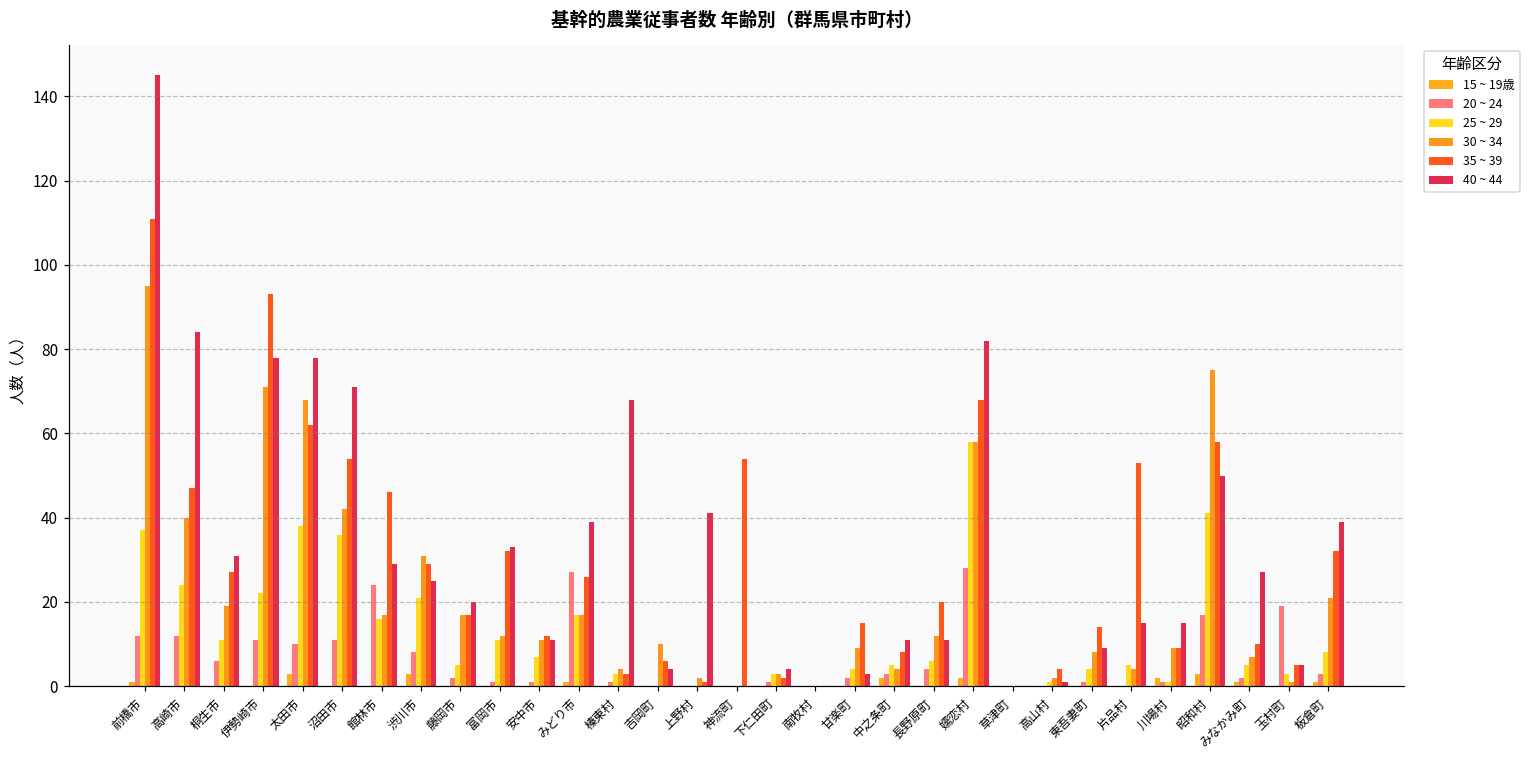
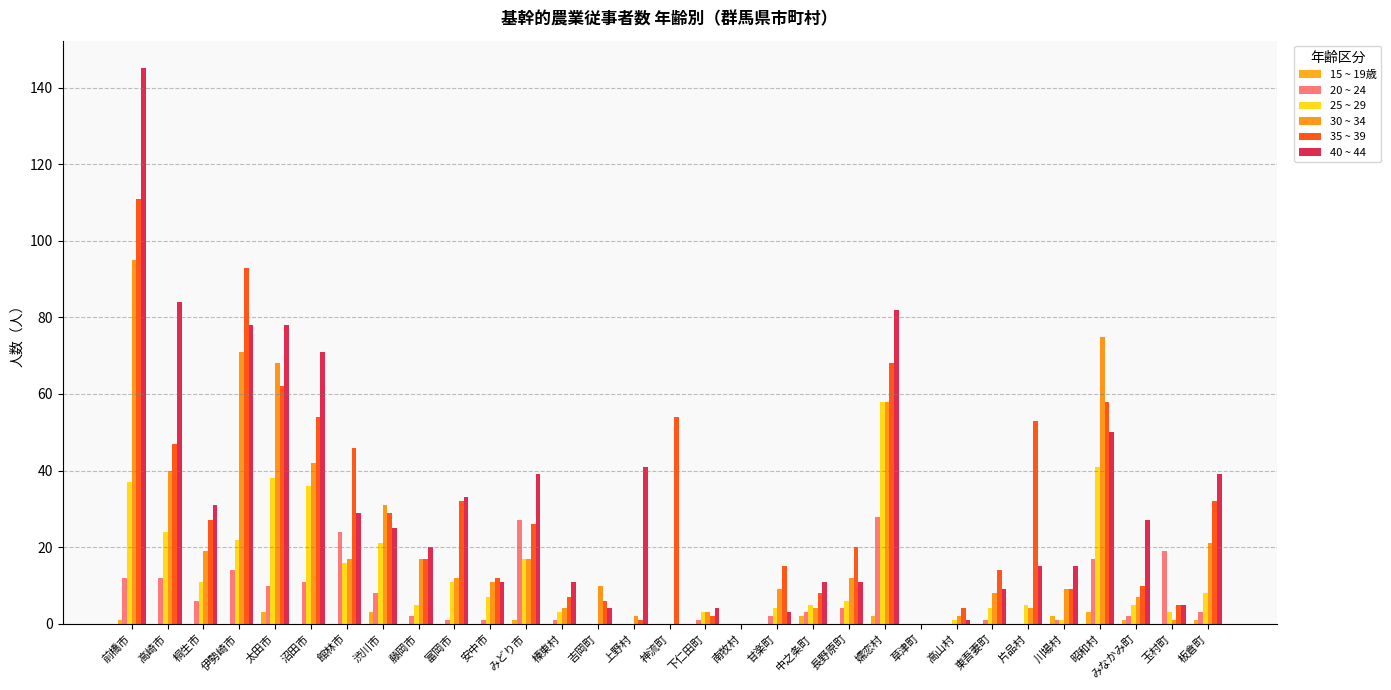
20 ~ 24, 伊勢崎市: 11 -> 14
35 ~ 39, 榛東村: 3 -> 7
40 ~ 44, 榛東村: 68 -> 11
